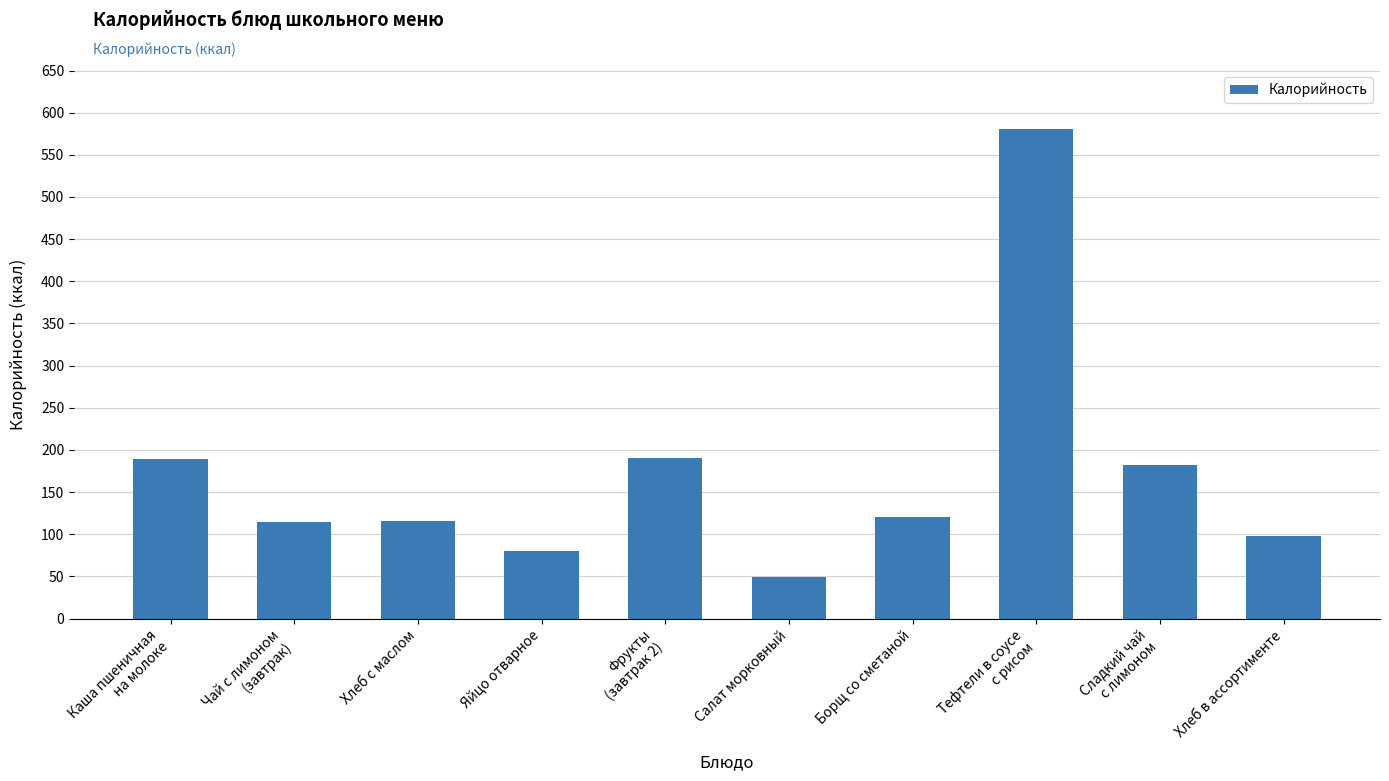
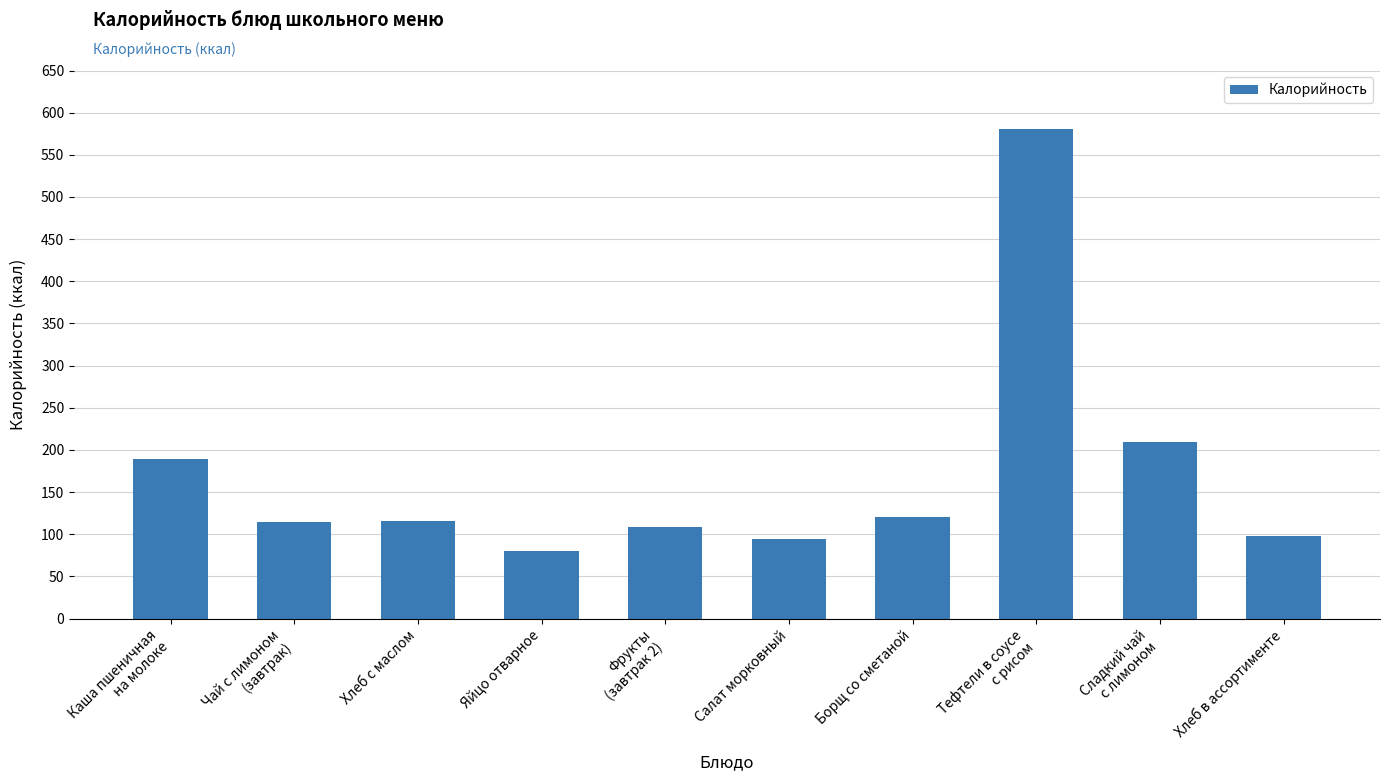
Фрукты (завтрак 2): 190 -> 110
Салат морковный: 50 -> 100
Сладкий чай с лимоном: 180 -> 210
